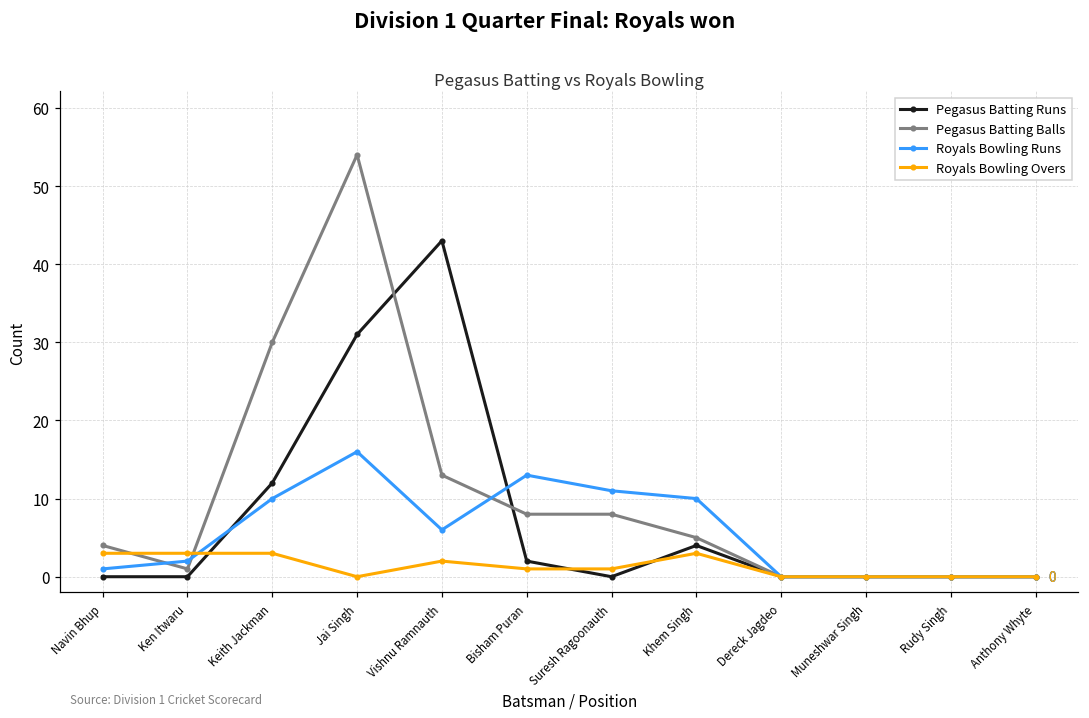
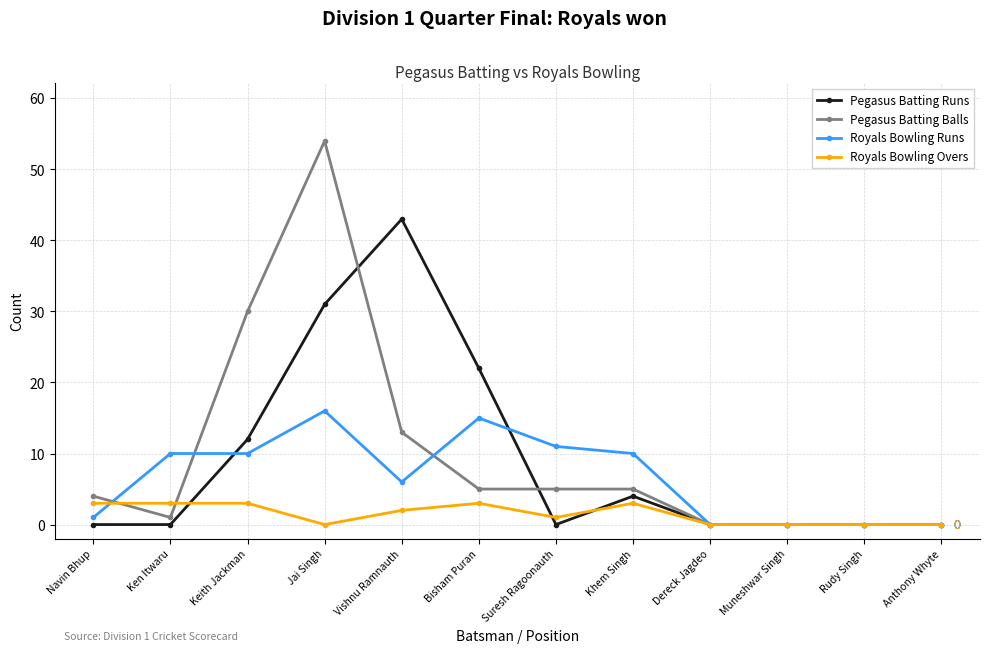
Royals Bowling Runs, Ken Itwaru: 2 -> 10
Pegasus Batting Runs, Bisham Puran: 2 -> 22
Pegasus Batting Balls, Bisham Puran: 8 -> 5
Royals Bowling Runs, Bisham Puran: 13 -> 15
Royals Bowling Overs, Bisham Puran: 1 -> 3
Pegasus Batting Balls, Suresh Ragoonauth: 8 -> 5
